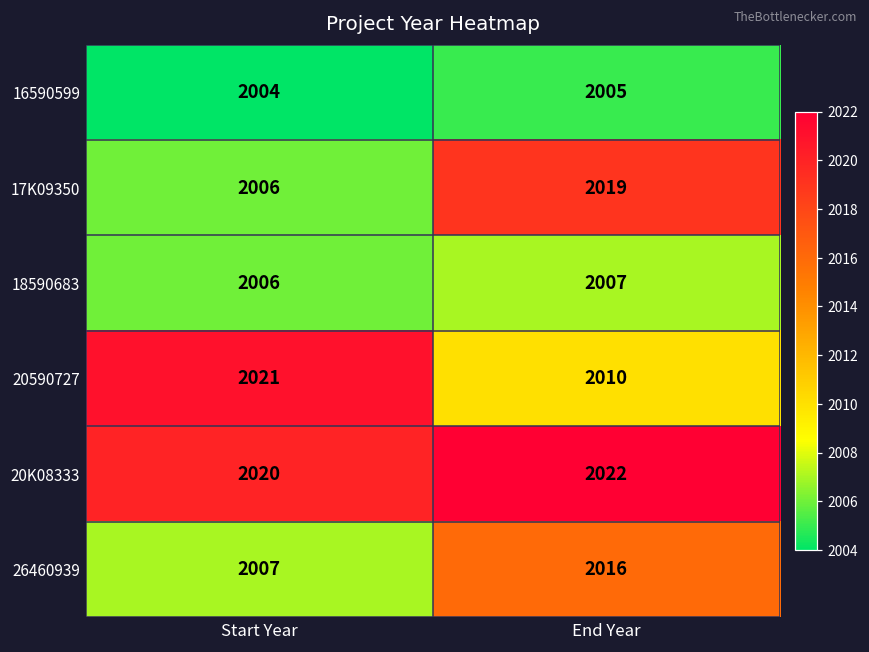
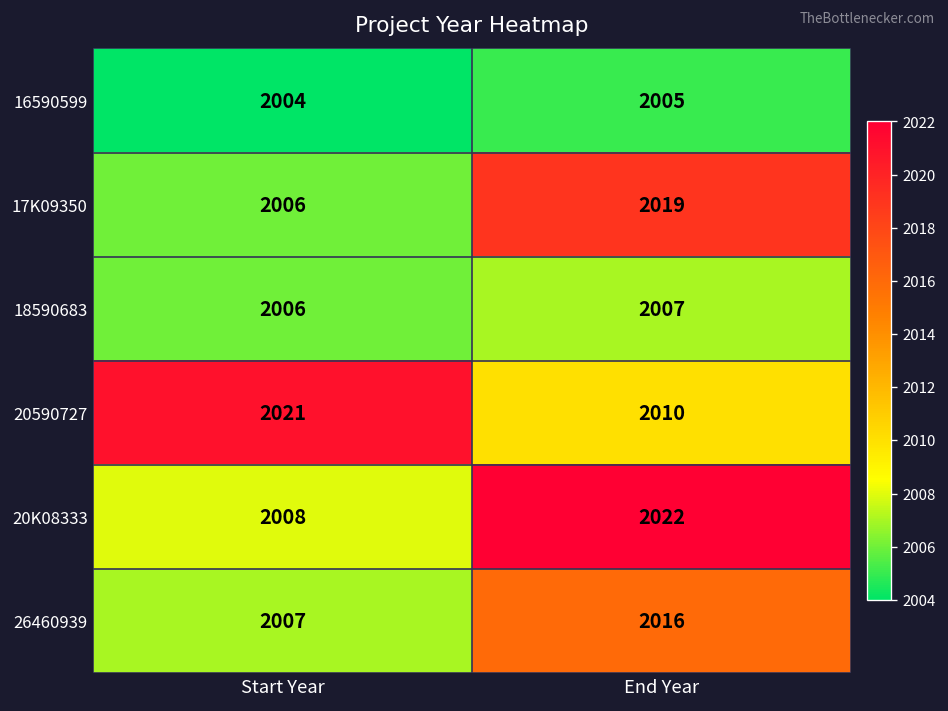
20K08333, Start Year: 2020 -> 2008
